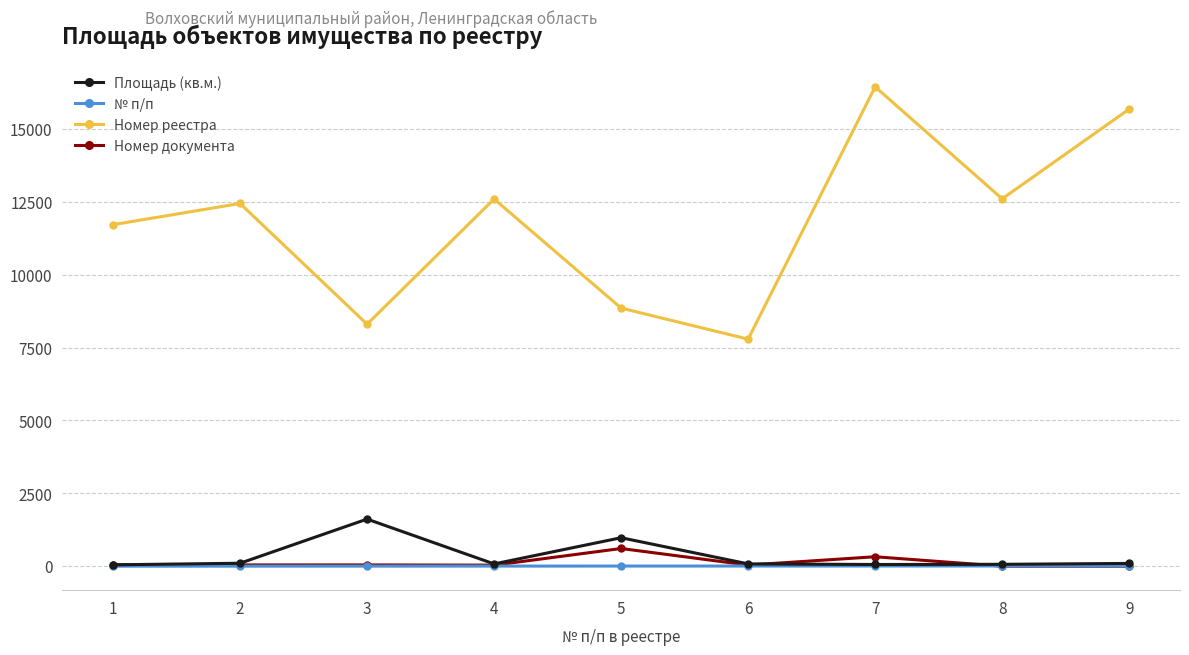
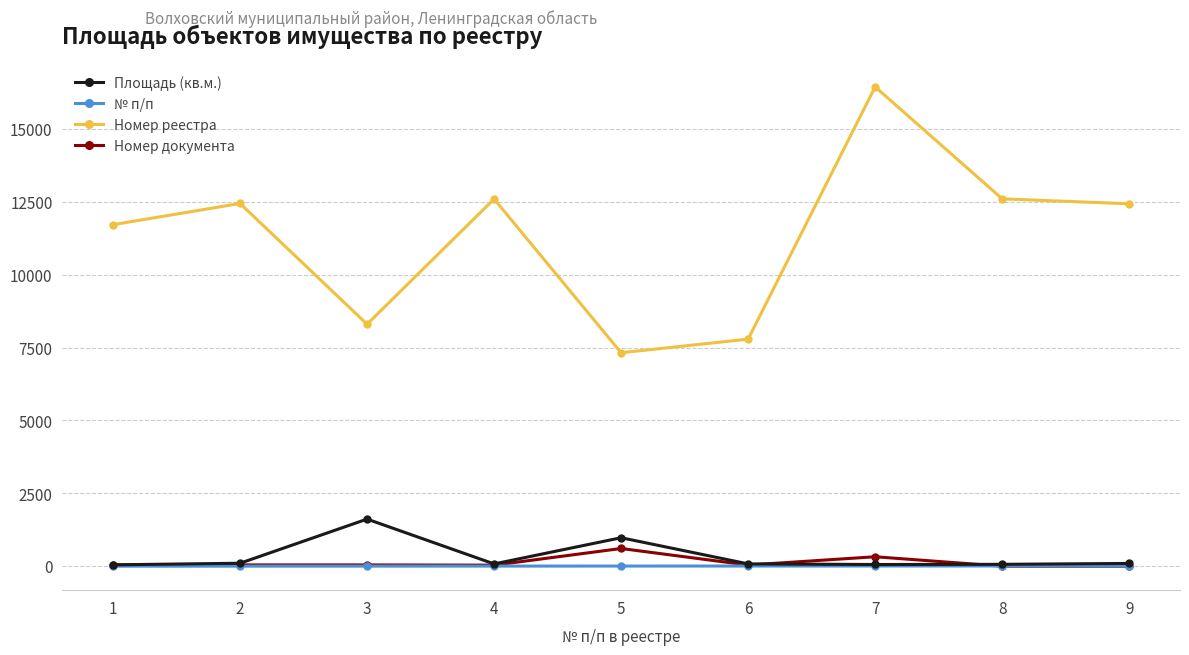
Номер реестра, 5: 8900 -> 7300
Номер реестра, 9: 15700 -> 12400
